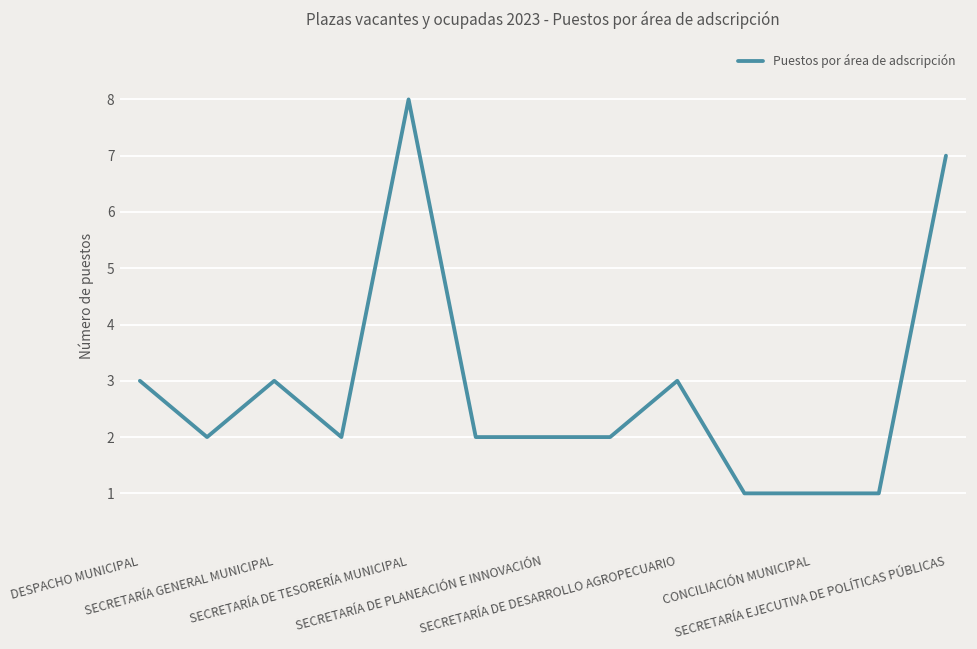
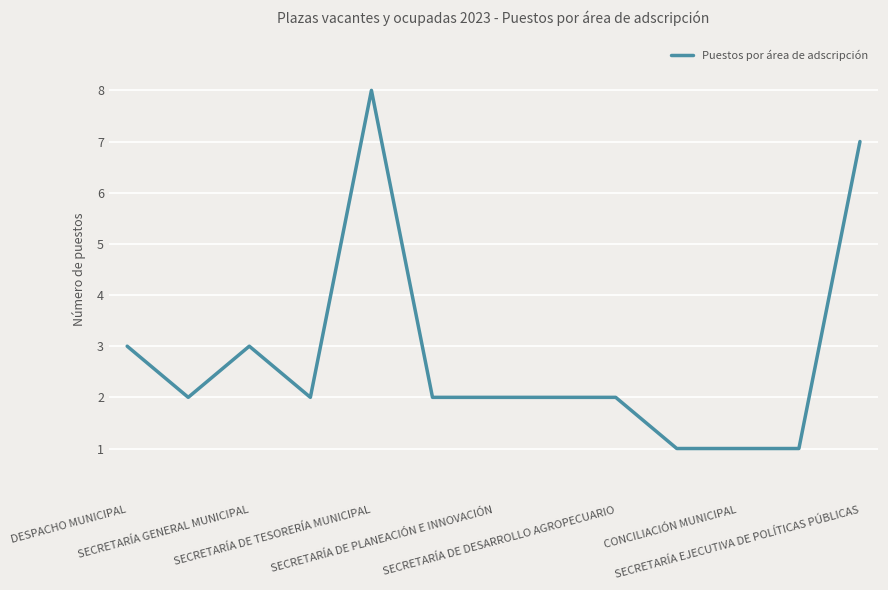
SECRETARÍA DE DESARROLLO AGROPECUARIO: 3 -> 2
